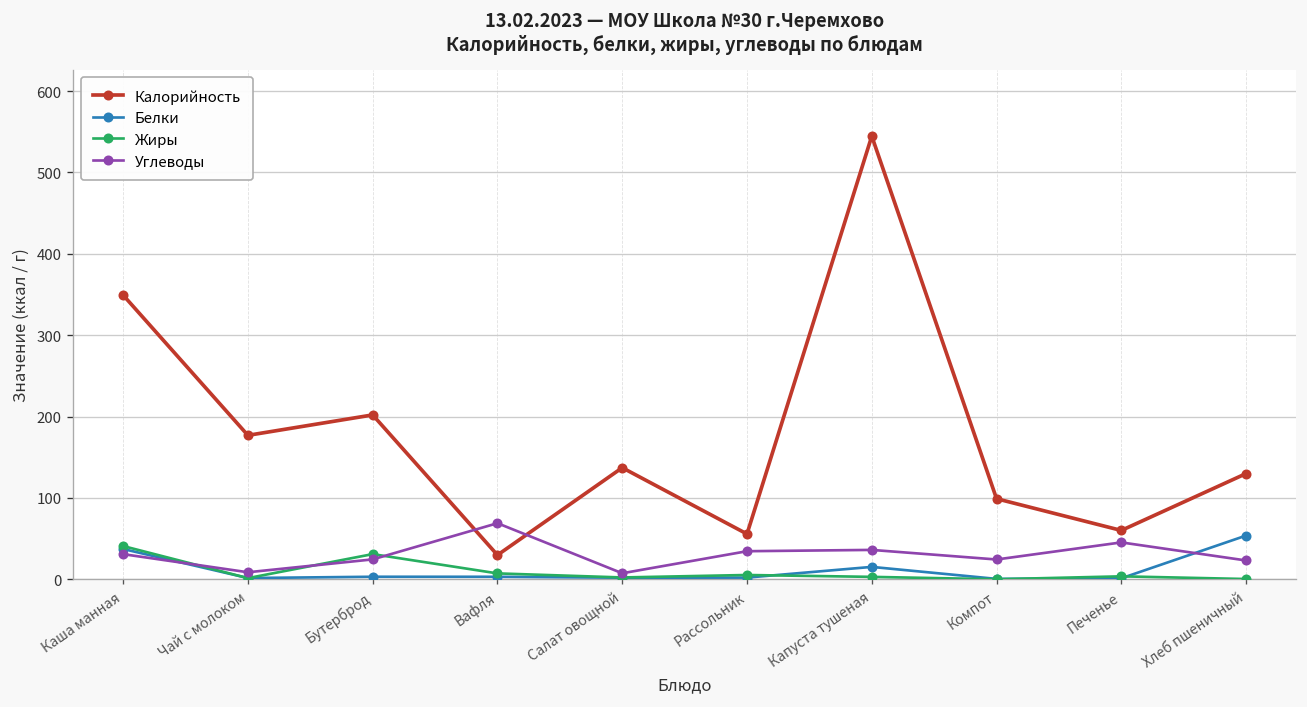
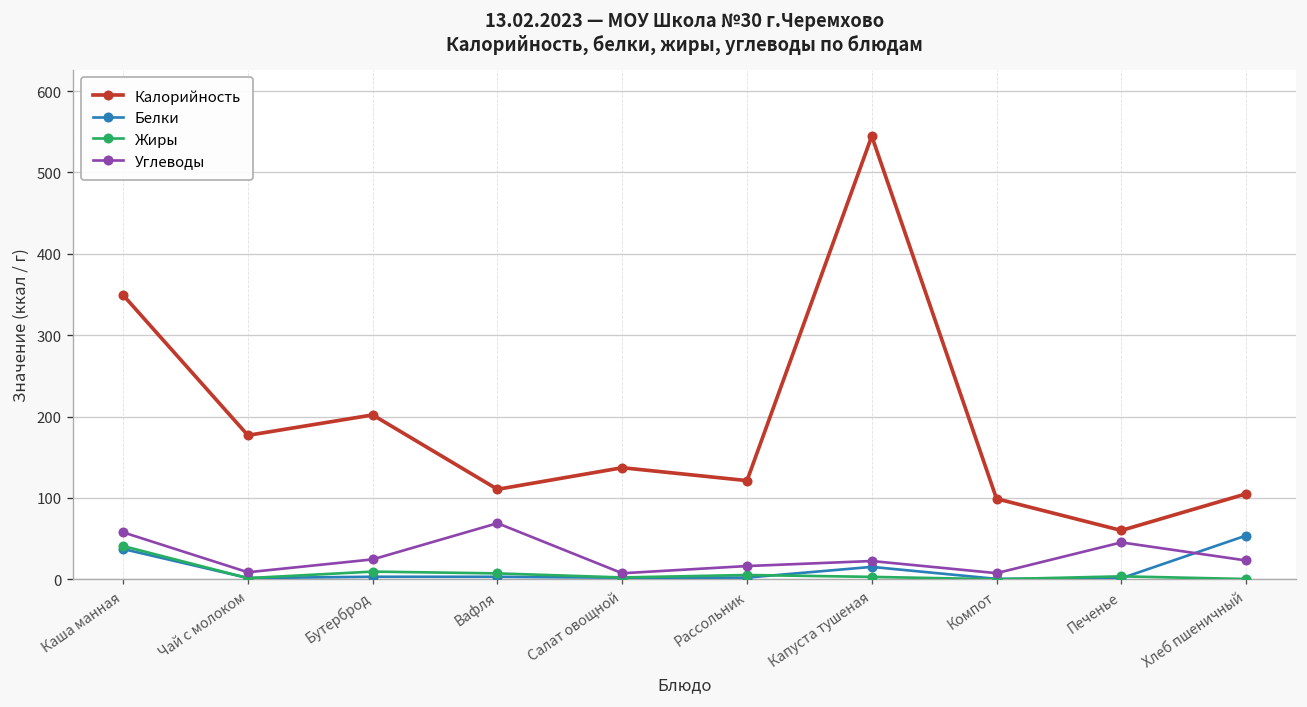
Углеводы, Каша манная: 30 -> 60
Жиры, Бутерброд: 30 -> 10
Калорийность, Вафля: 30 -> 110
Калорийность, Рассольник: 60 -> 120
Углеводы, Рассольник: 30 -> 20
Углеводы, Капуста тушеная: 40 -> 20
Углеводы, Компот: 20 -> 10
Калорийность, Хлеб пшеничный: 130 -> 110
